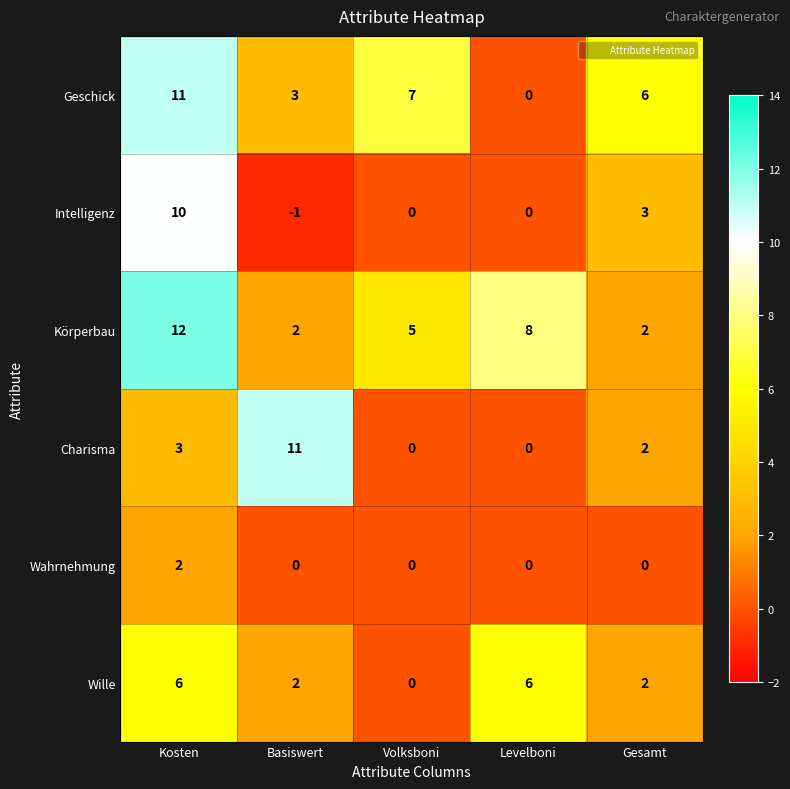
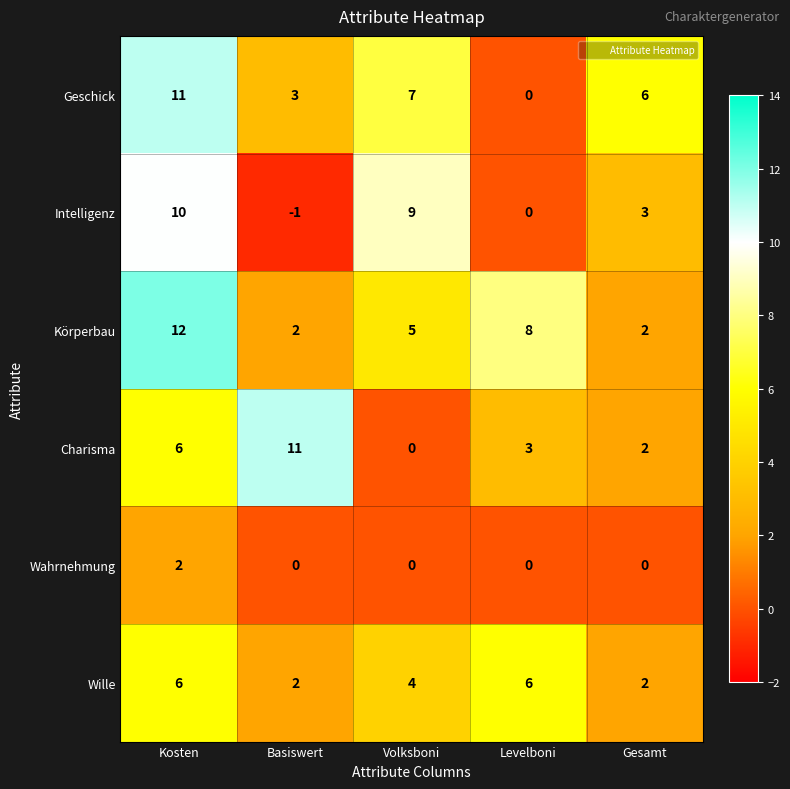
Intelligenz, Volksboni: 0 -> 9
Charisma, Kosten: 3 -> 6
Charisma, Levelboni: 0 -> 3
Wille, Volksboni: 0 -> 4
